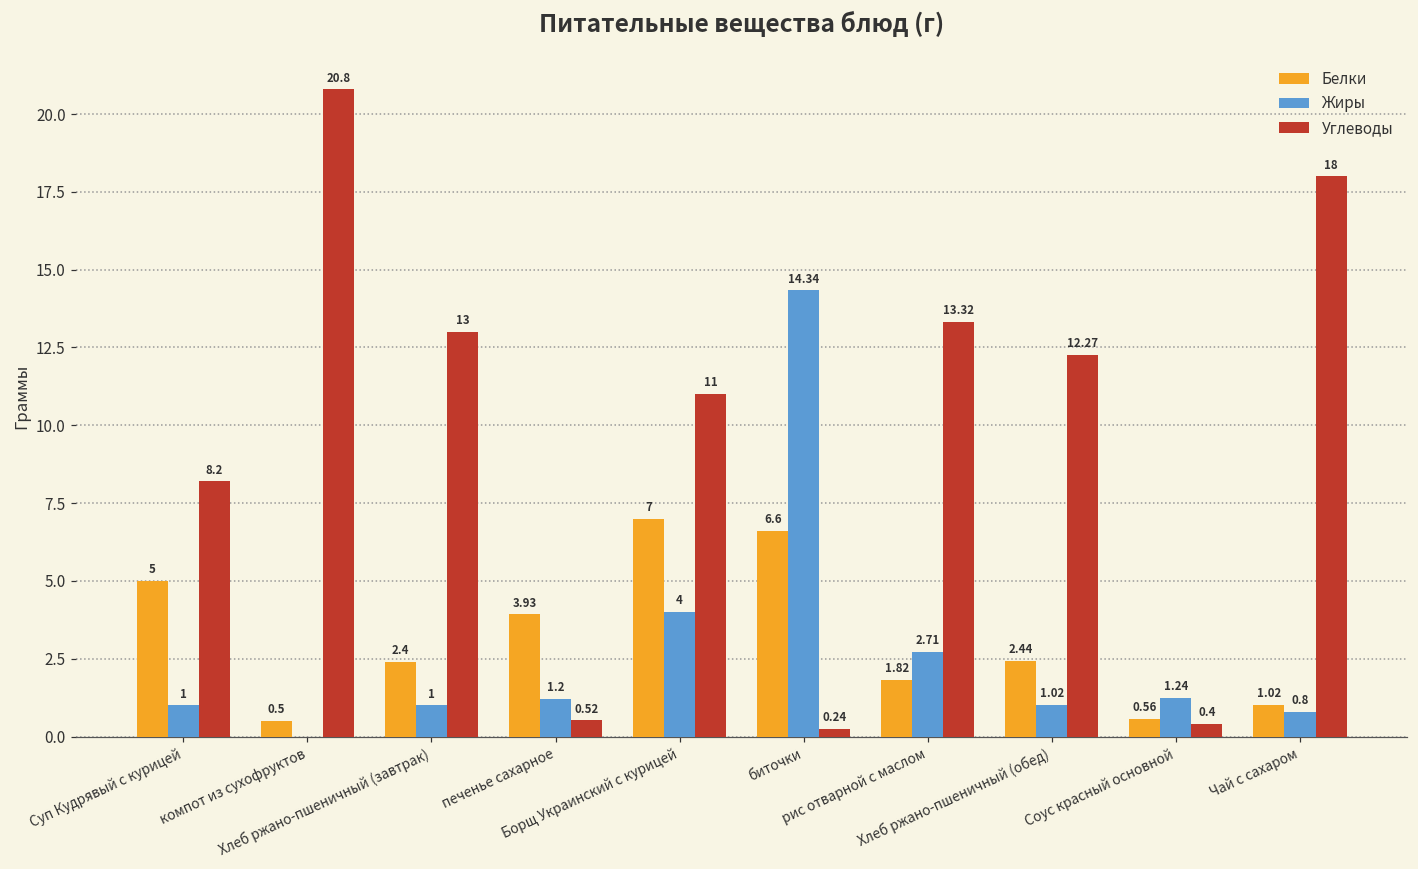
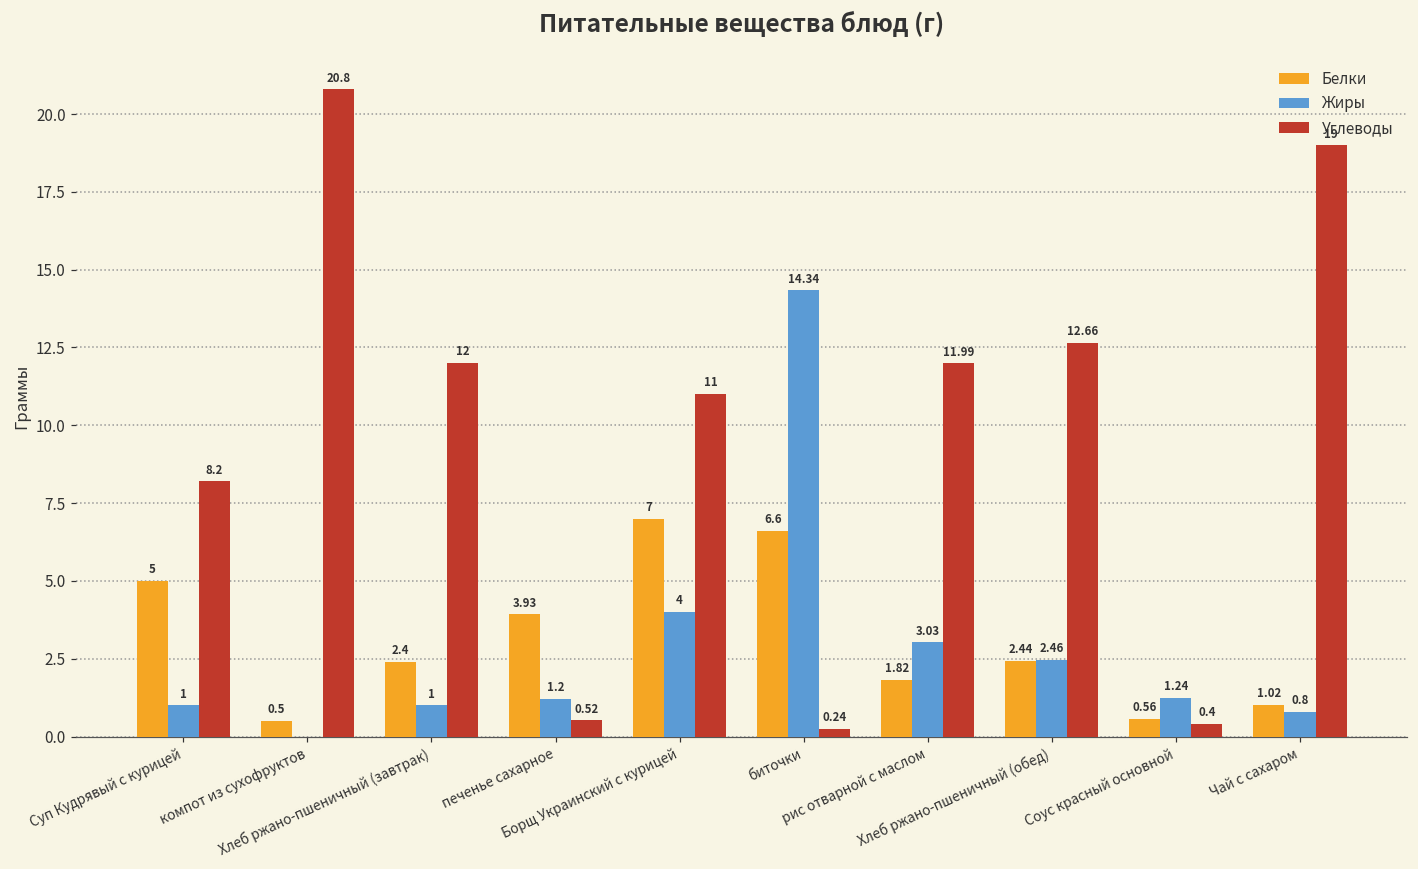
Углеводы, Хлеб ржано-пшеничный (завтрак): 13 -> 12
Жиры, рис отварной с маслом: 2.71 -> 3.03
Углеводы, рис отварной с маслом: 13.32 -> 11.99
Жиры, Хлеб ржано-пшеничный (обед): 1.02 -> 2.46
Углеводы, Хлеб ржано-пшеничный (обед): 12.27 -> 12.66
Углеводы, Чай с сахаром: 18 -> 19
